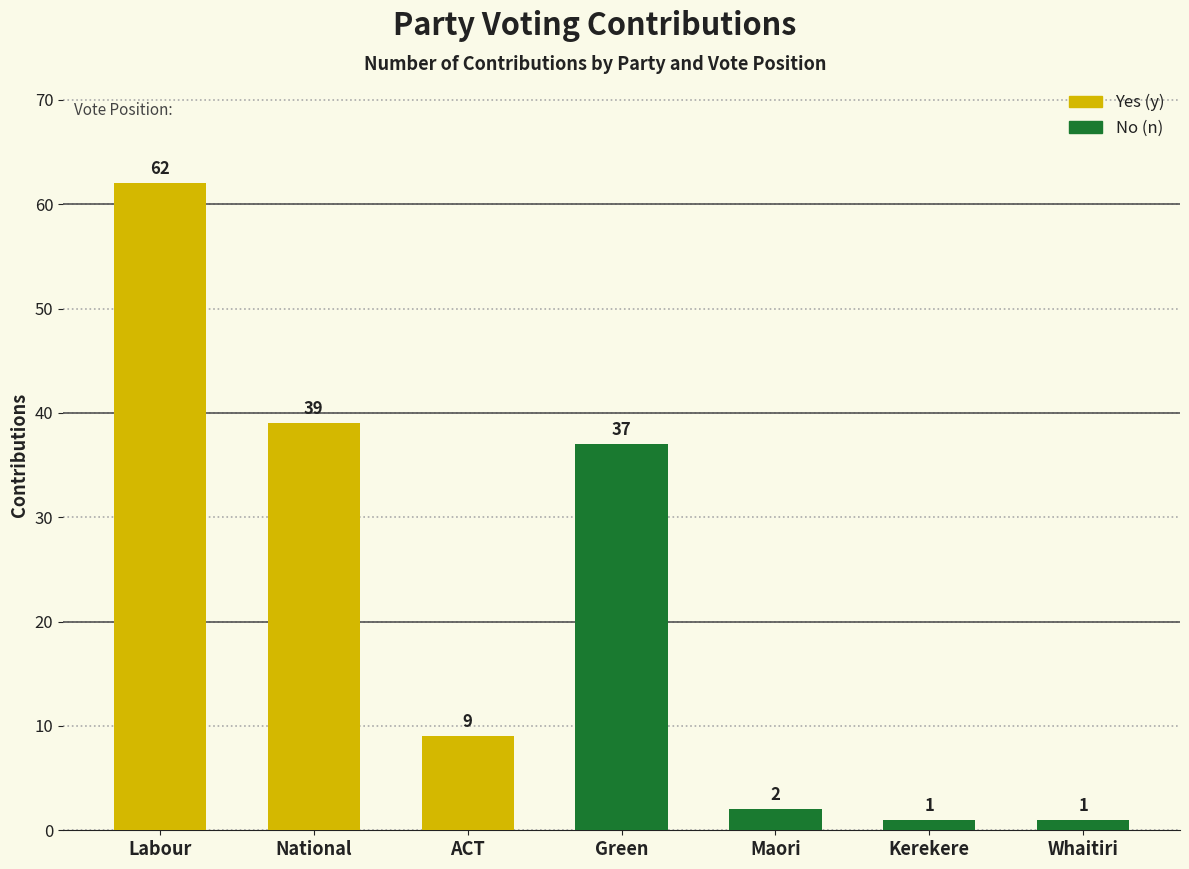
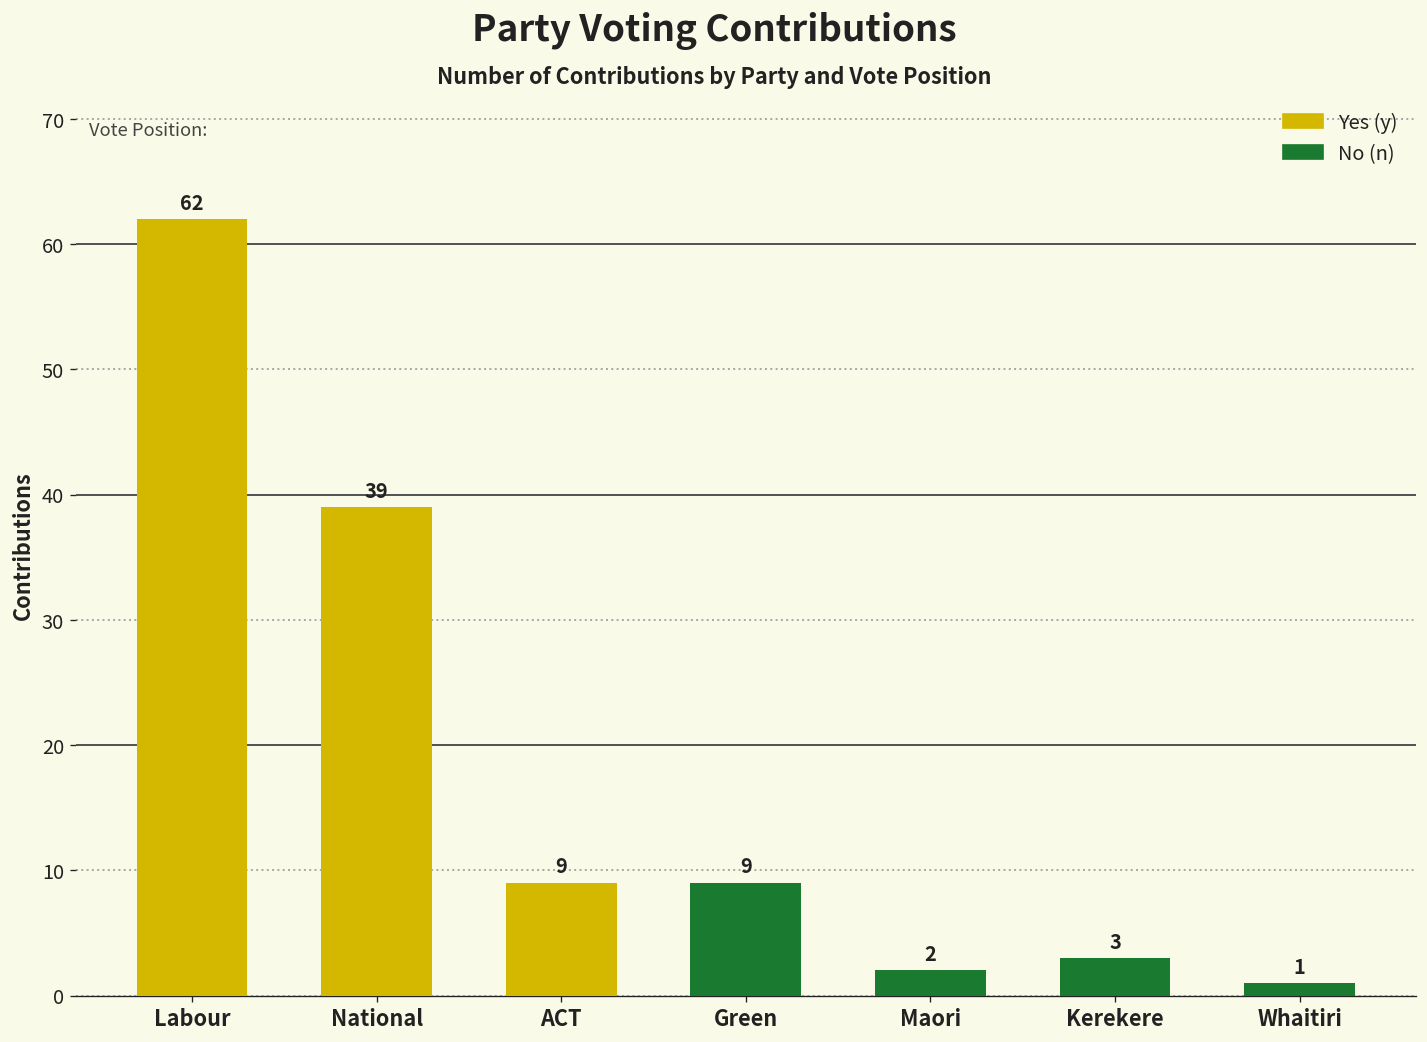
Green: 37 -> 9
Kerekere: 1 -> 3
